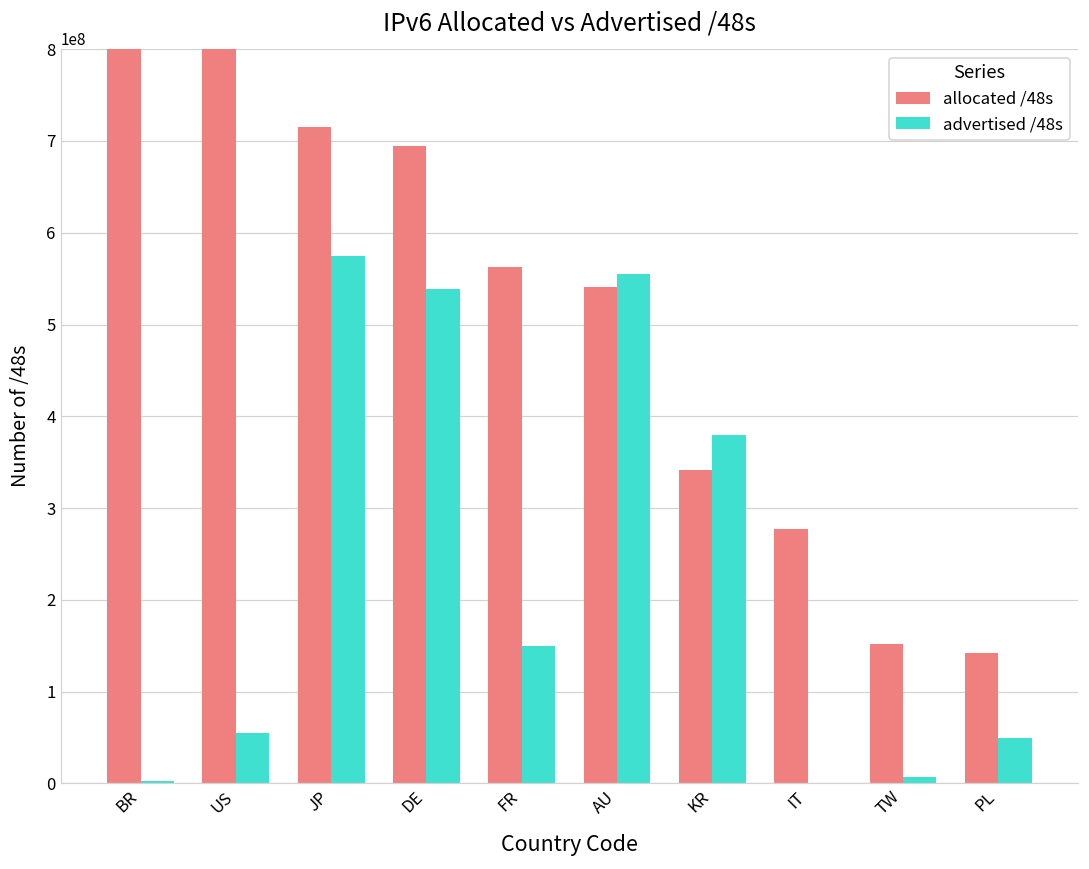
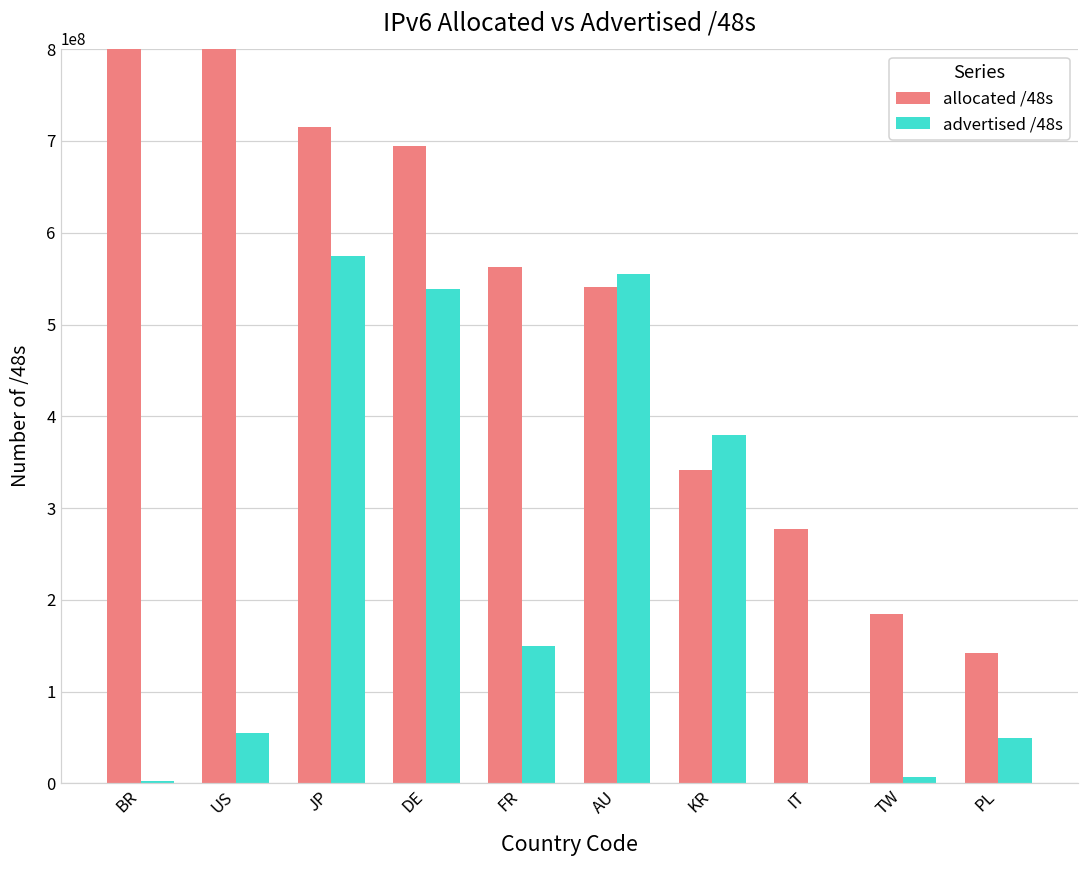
allocated /48s, TW: 150000000 -> 180000000
